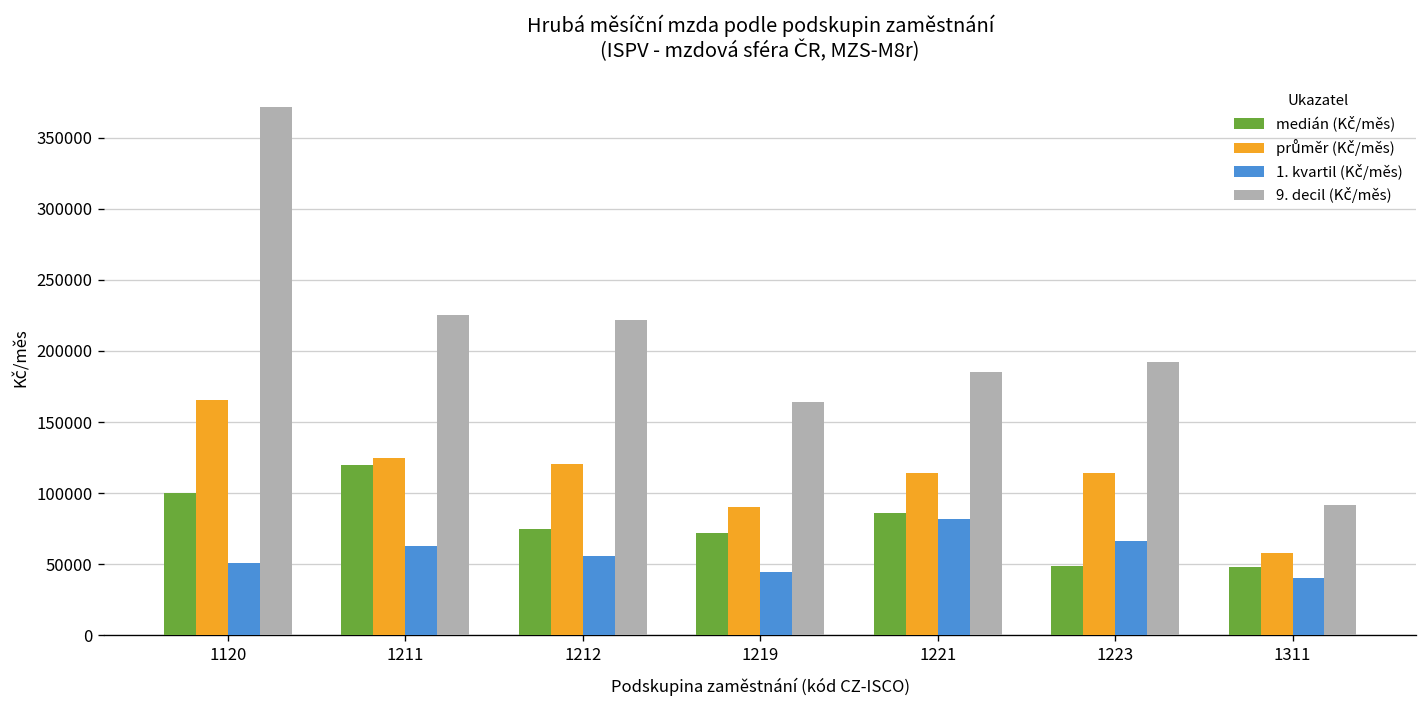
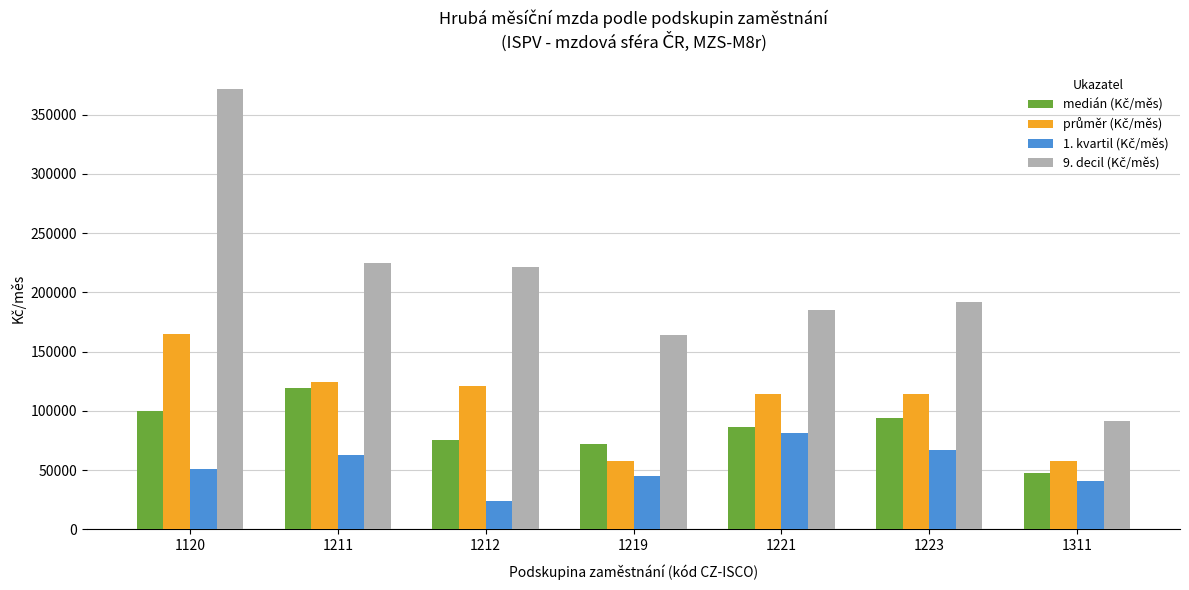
1. kvartil (Kč/měs), 1212: 56000 -> 24000
průměr (Kč/měs), 1219: 90000 -> 58000
medián (Kč/měs), 1223: 49000 -> 94000
